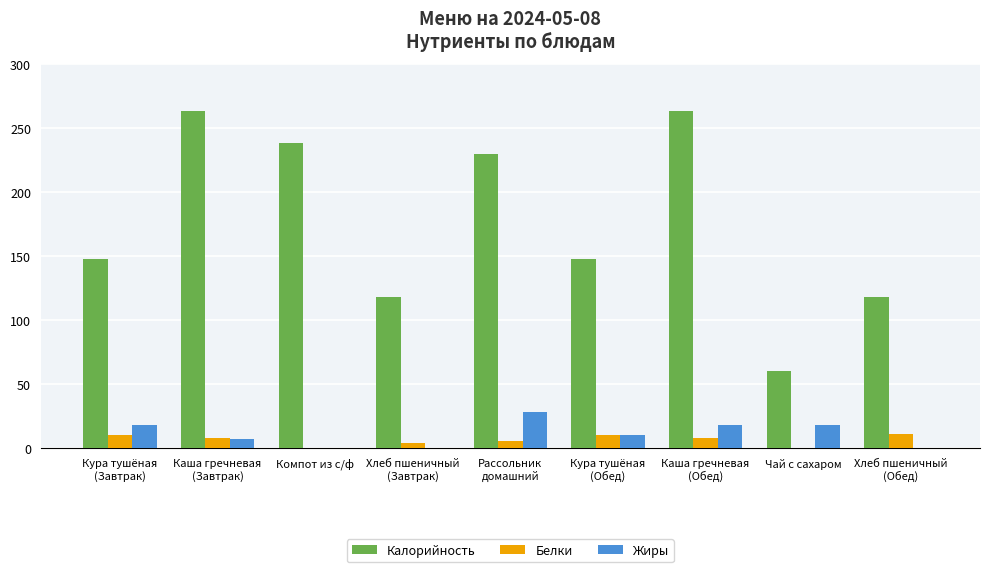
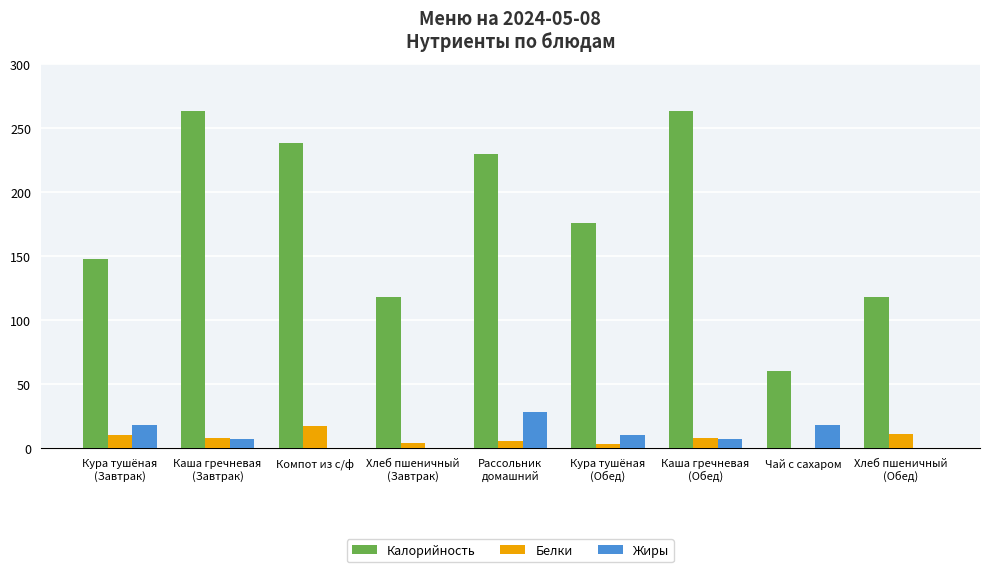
Белки, Компот из с/ф: 0 -> 17
Калорийность, Кура тушёная (Обед): 148 -> 176
Белки, Кура тушёная (Обед): 10 -> 3
Жиры, Каша гречневая (Обед): 18 -> 7
